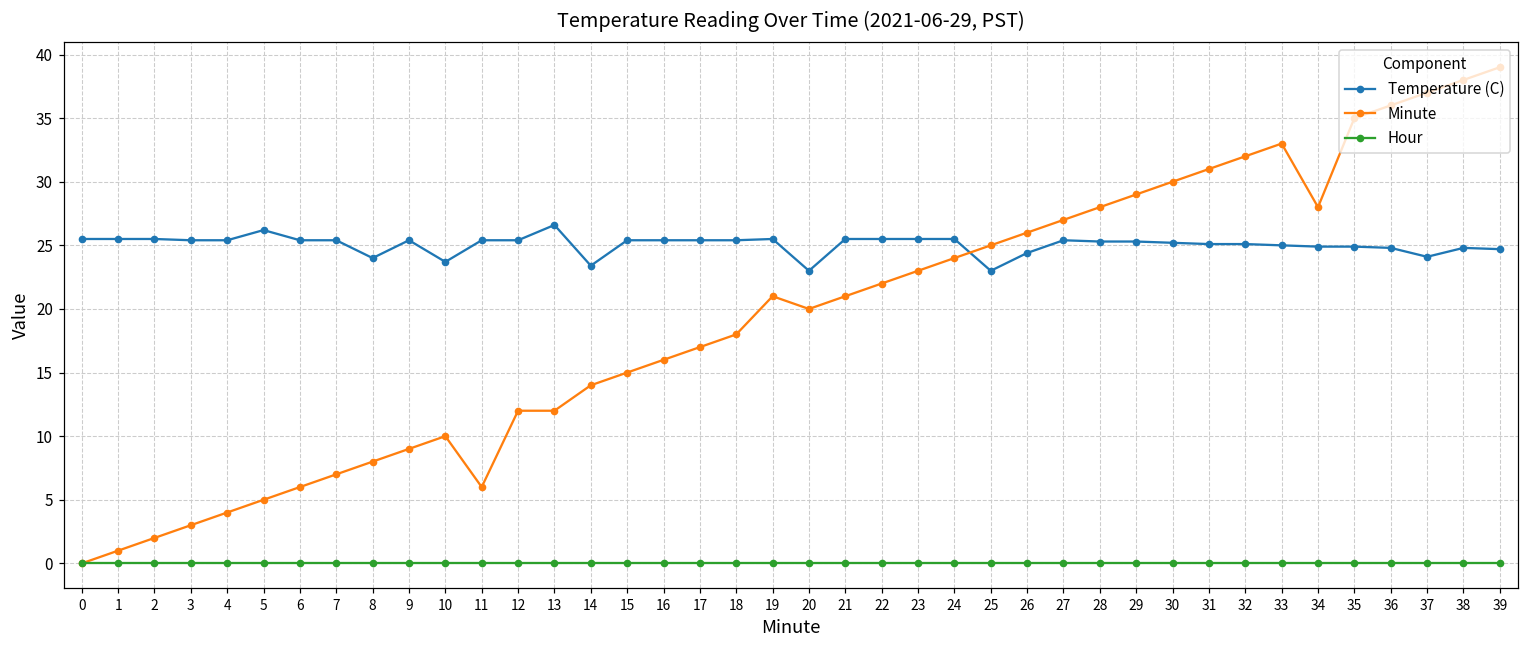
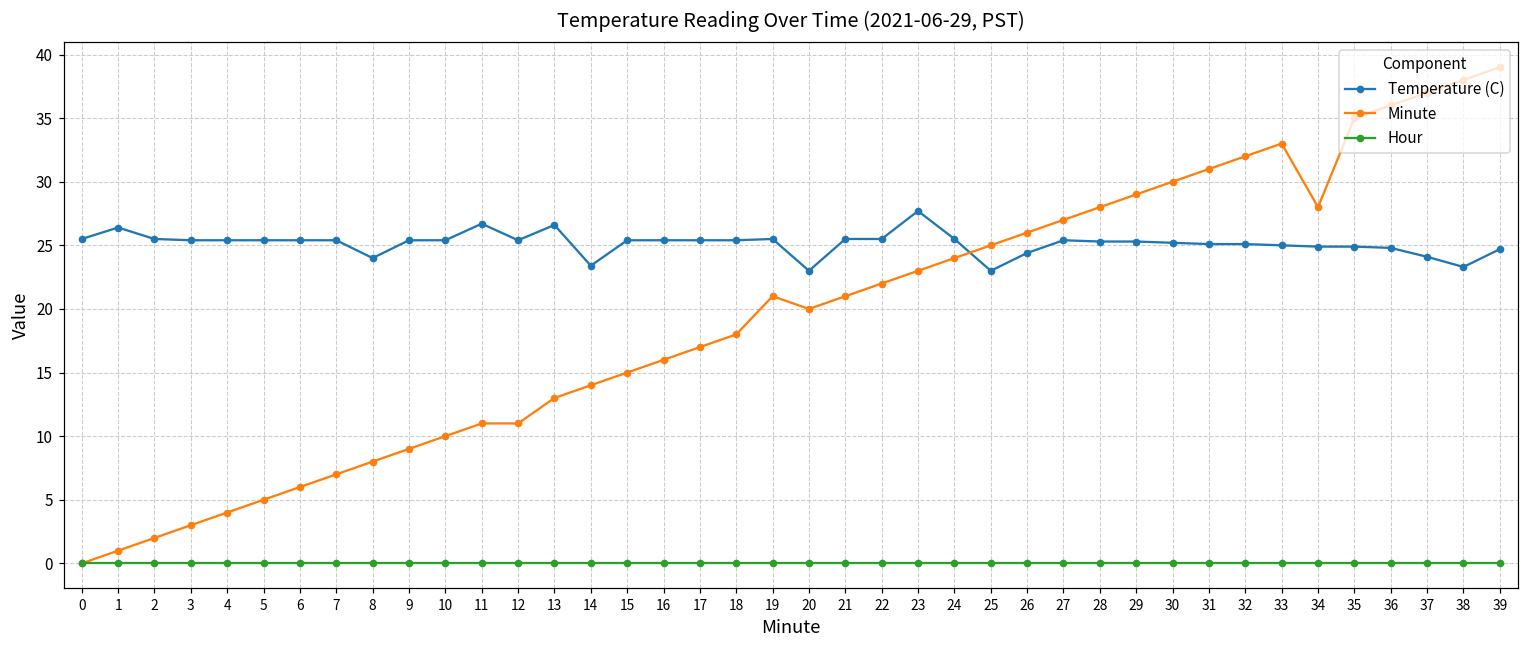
Temperature (C), 1: 25.5 -> 26.4
Temperature (C), 5: 26.2 -> 25.4
Temperature (C), 10: 23.7 -> 25.4
Temperature (C), 11: 25.4 -> 26.7
Minute, 11: 6 -> 11
Minute, 12: 12 -> 11
Minute, 13: 12 -> 13
Temperature (C), 23: 25.5 -> 27.7
Temperature (C), 38: 24.8 -> 23.3
